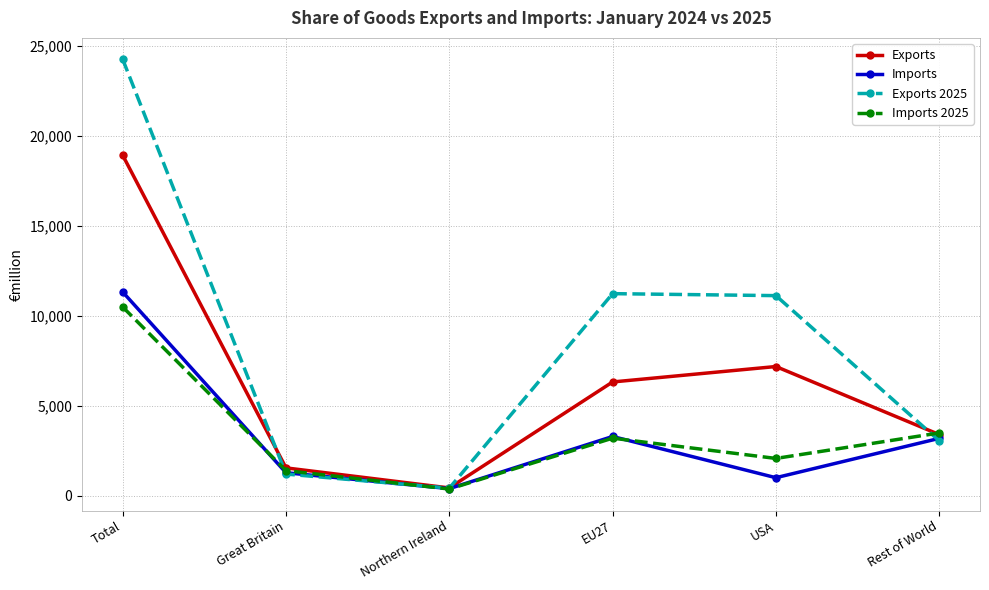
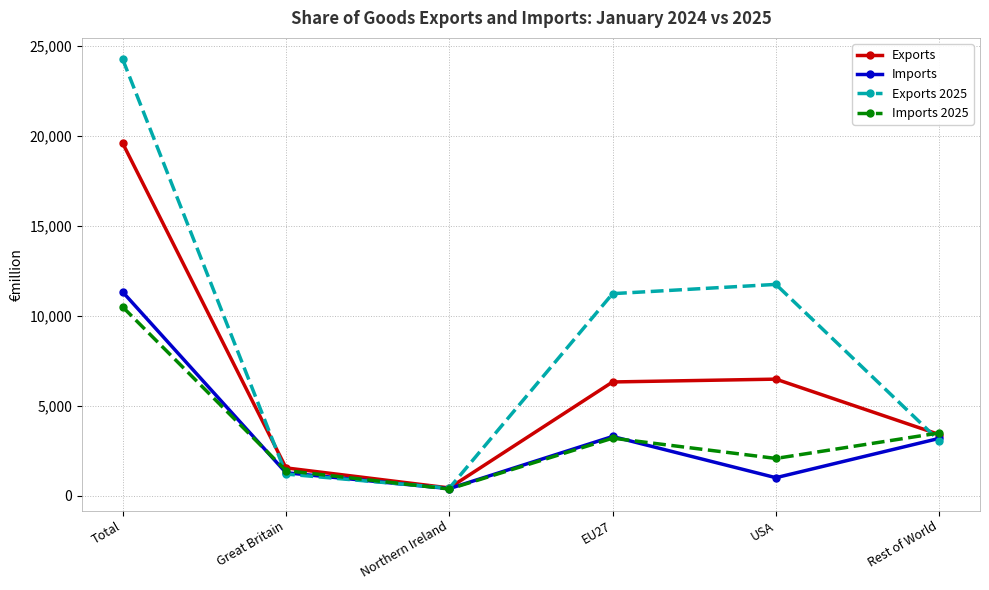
Exports, Total: 18,900 -> 19,600
Exports, USA: 7,200 -> 6,500
Exports 2025, USA: 11,100 -> 11,700
